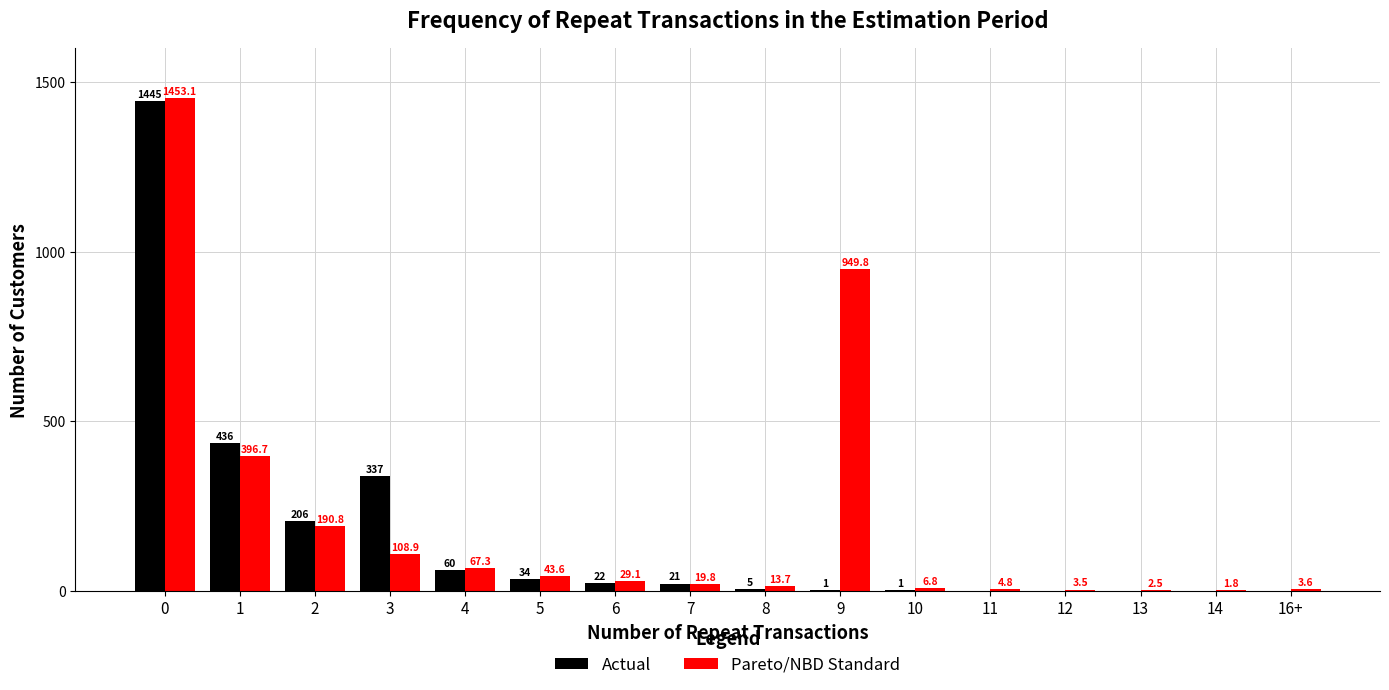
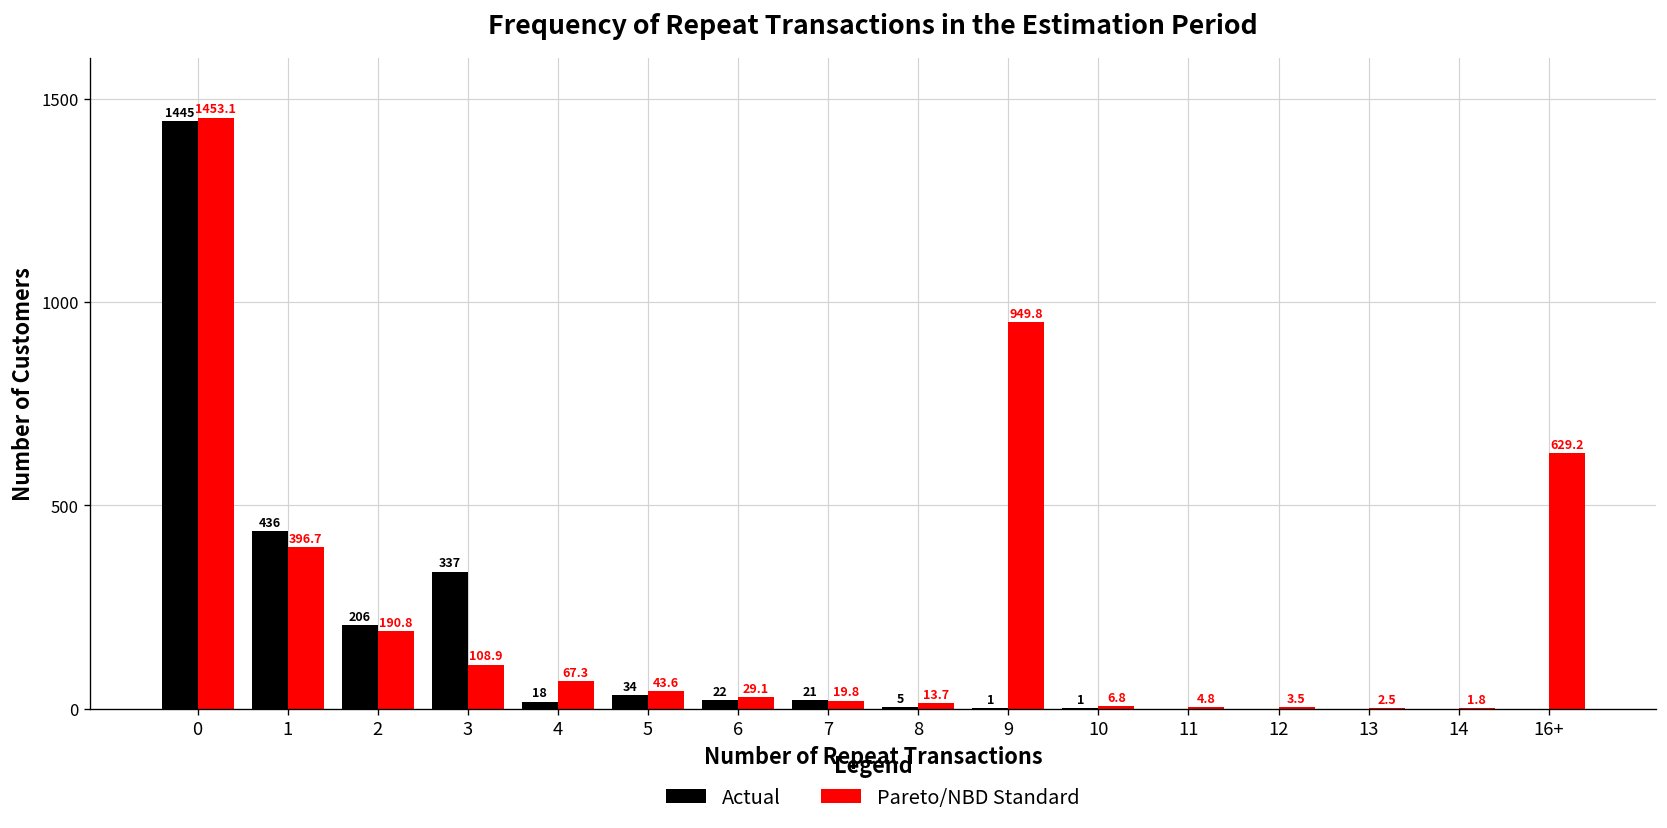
Actual, 4: 60 -> 18
Pareto/NBD Standard, 16+: 3.6 -> 629.2
